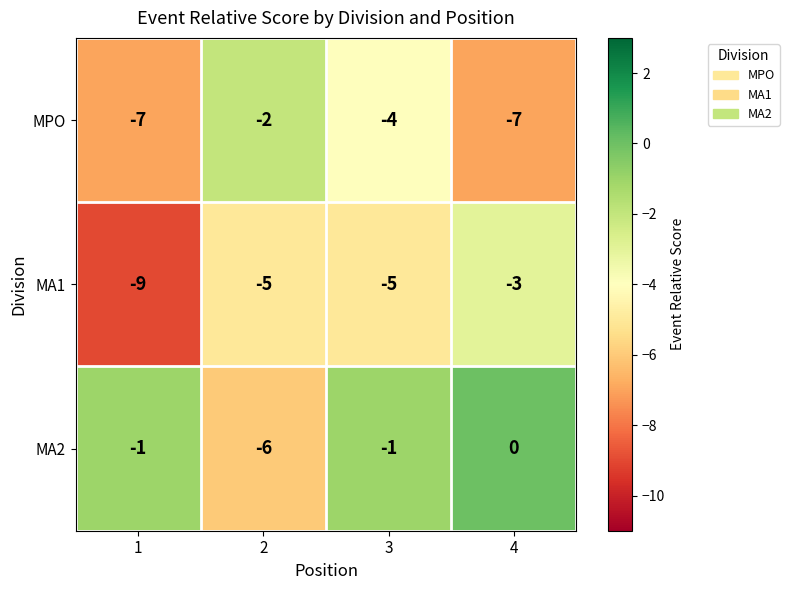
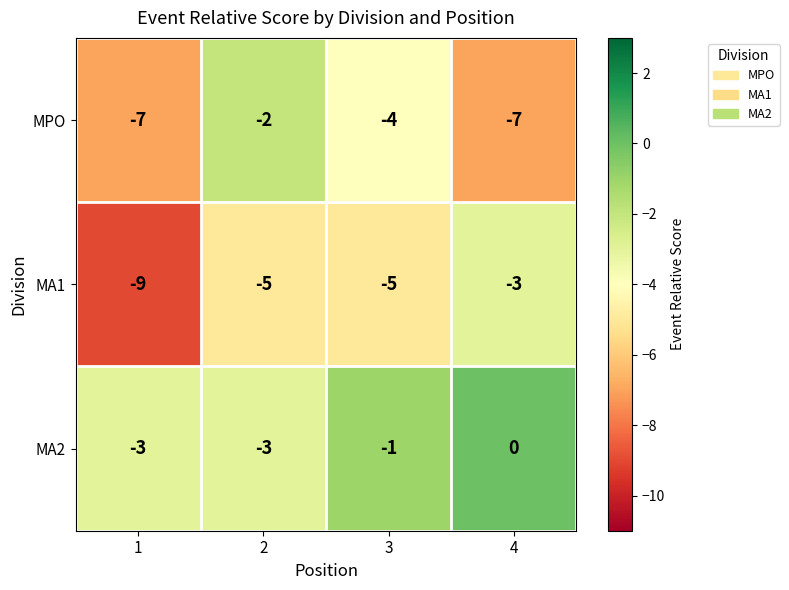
MA2, 1: -1 -> -3
MA2, 2: -6 -> -3
